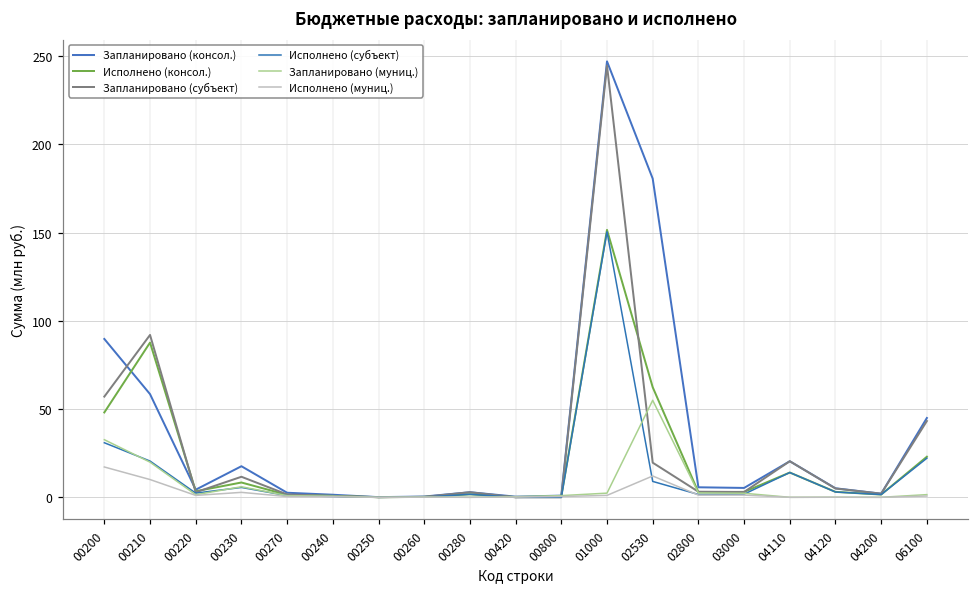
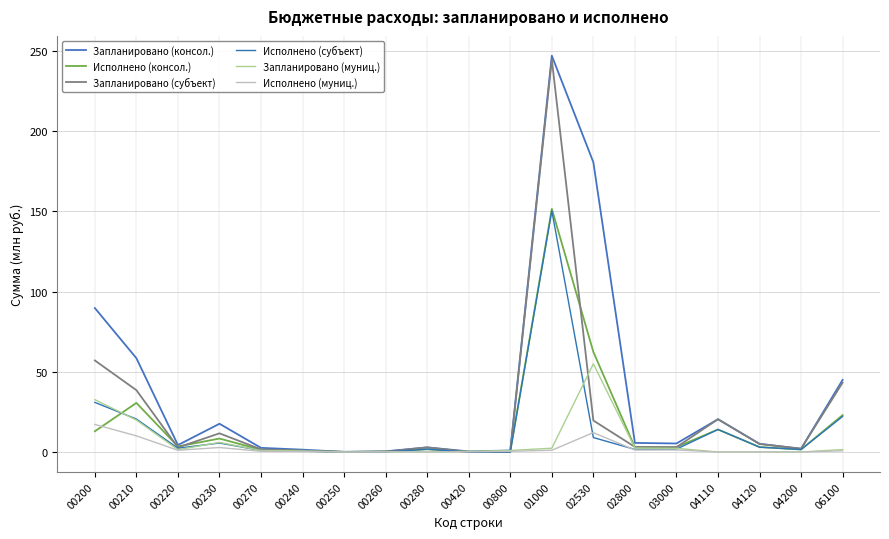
Исполнено (консол.), 00200: 48 -> 13
Исполнено (консол.), 00210: 88 -> 31
Запланировано (субъект), 00210: 92 -> 39
